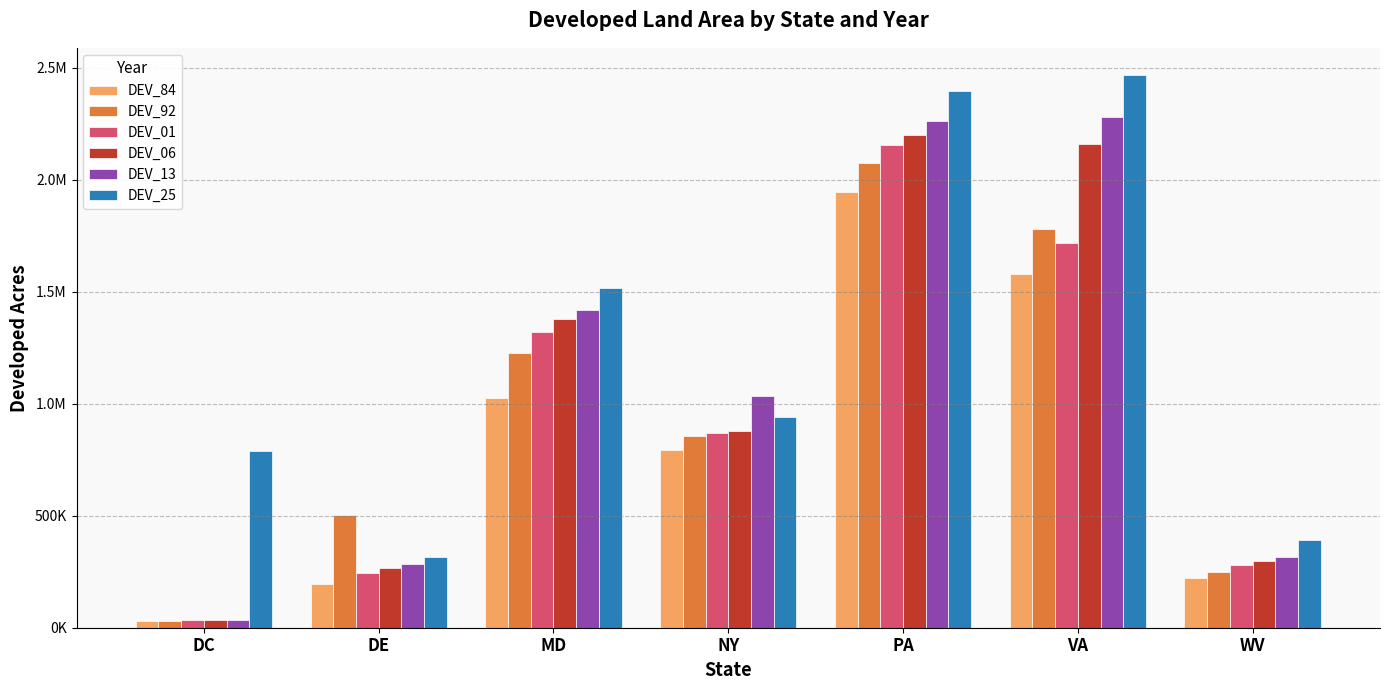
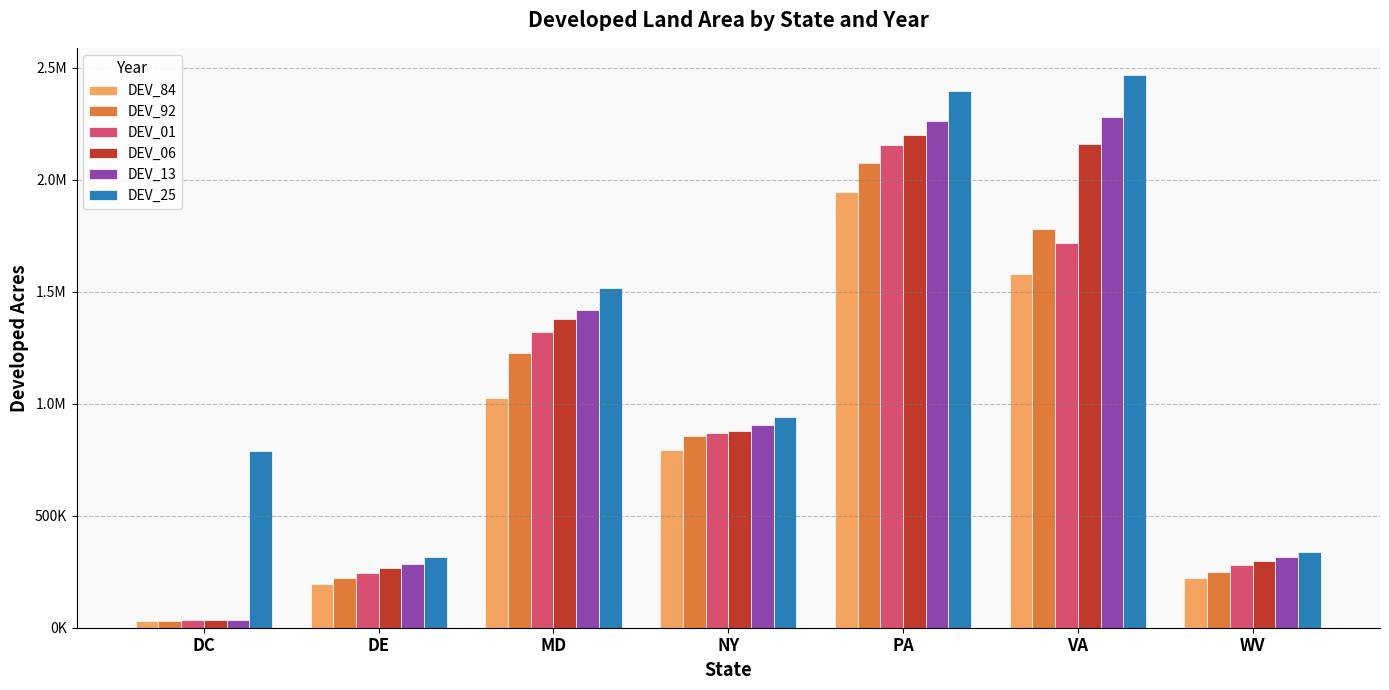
DEV_92, DE: 510000 -> 220000
DEV_13, NY: 1030000 -> 910000
DEV_25, WV: 390000 -> 340000
